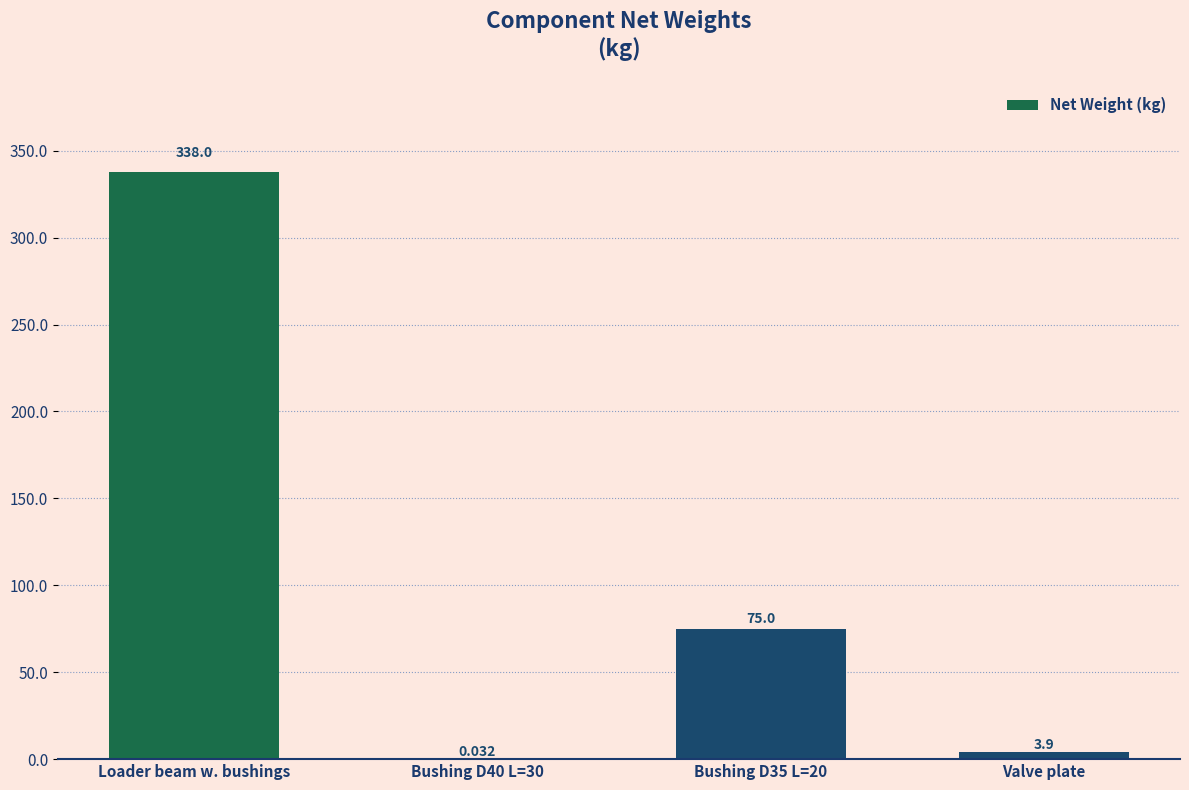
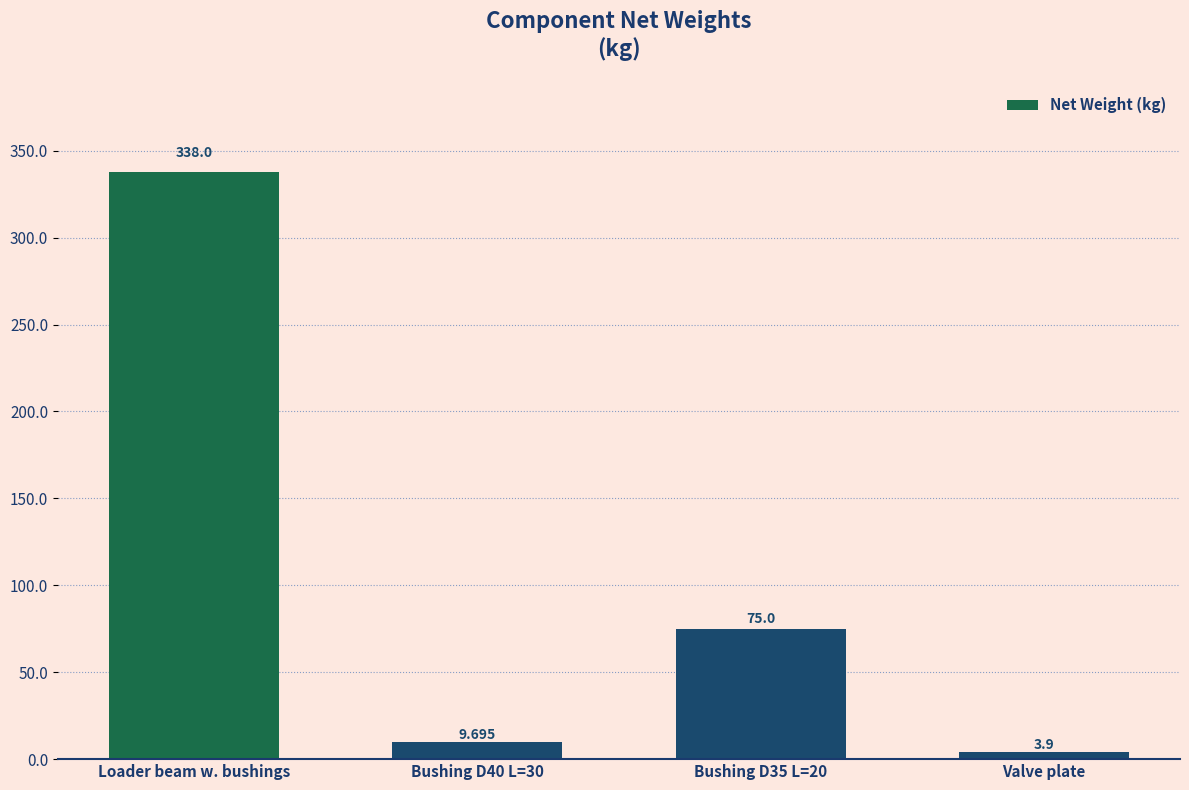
Bushing D40 L=30: 0.032 -> 9.695
